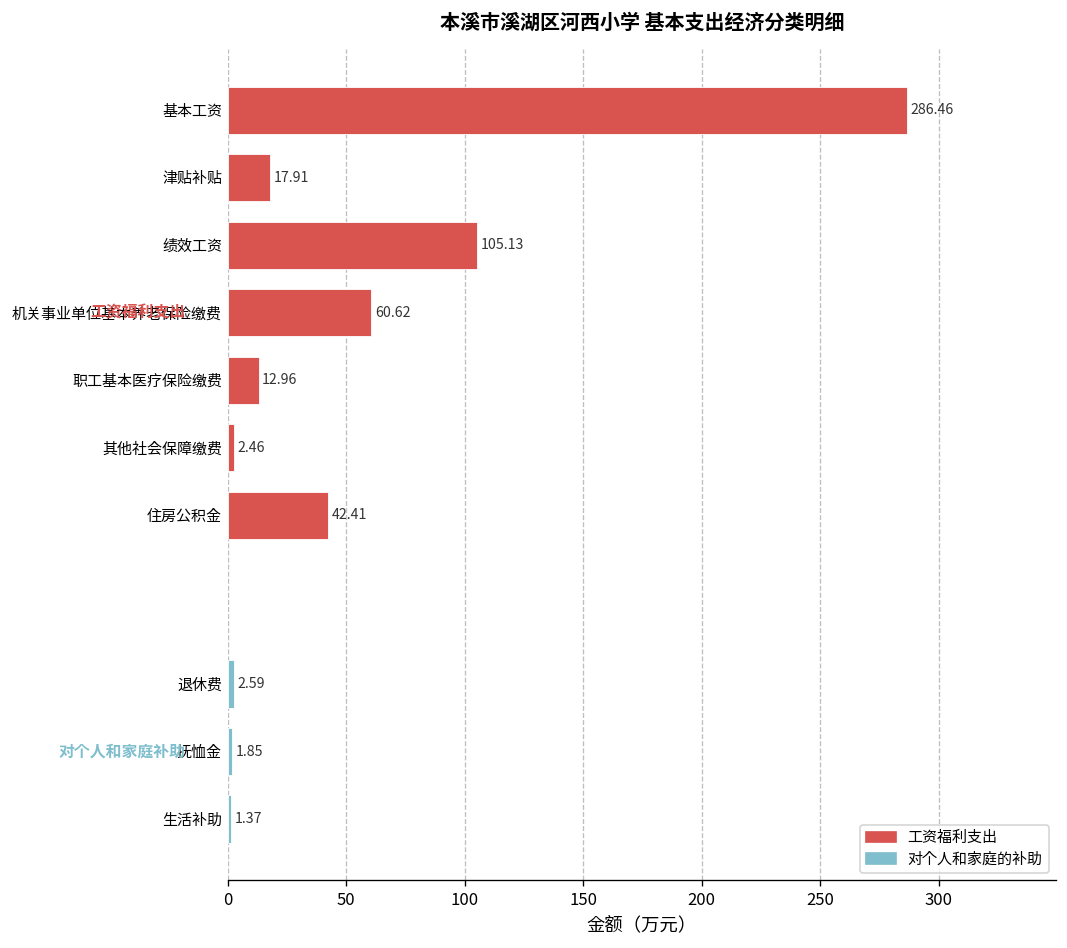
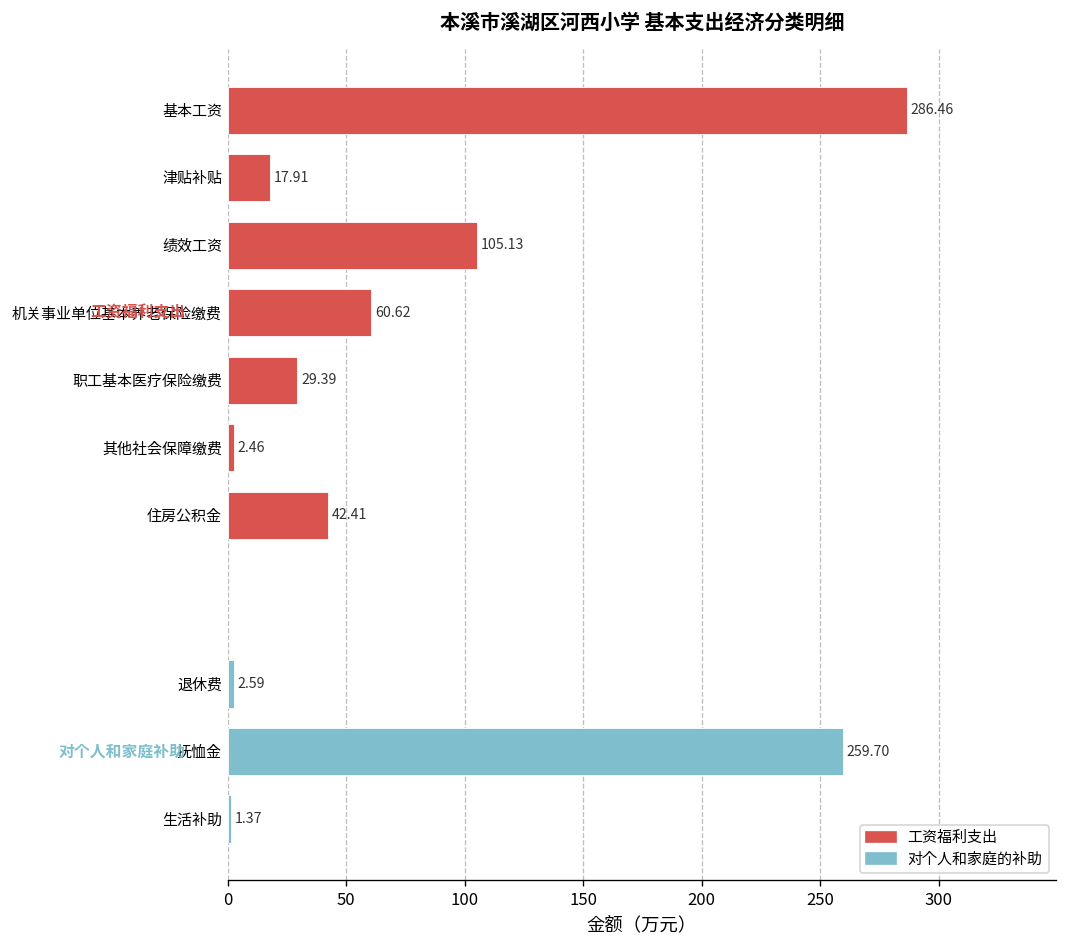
职工基本医疗保险缴费: 12.96 -> 29.39
抚恤金: 1.85 -> 259.70
